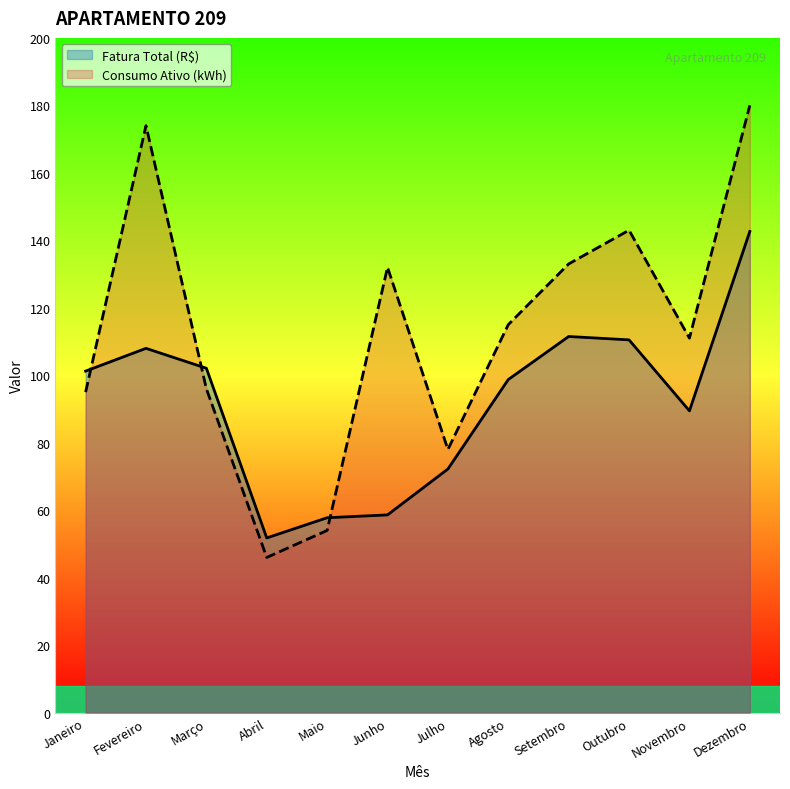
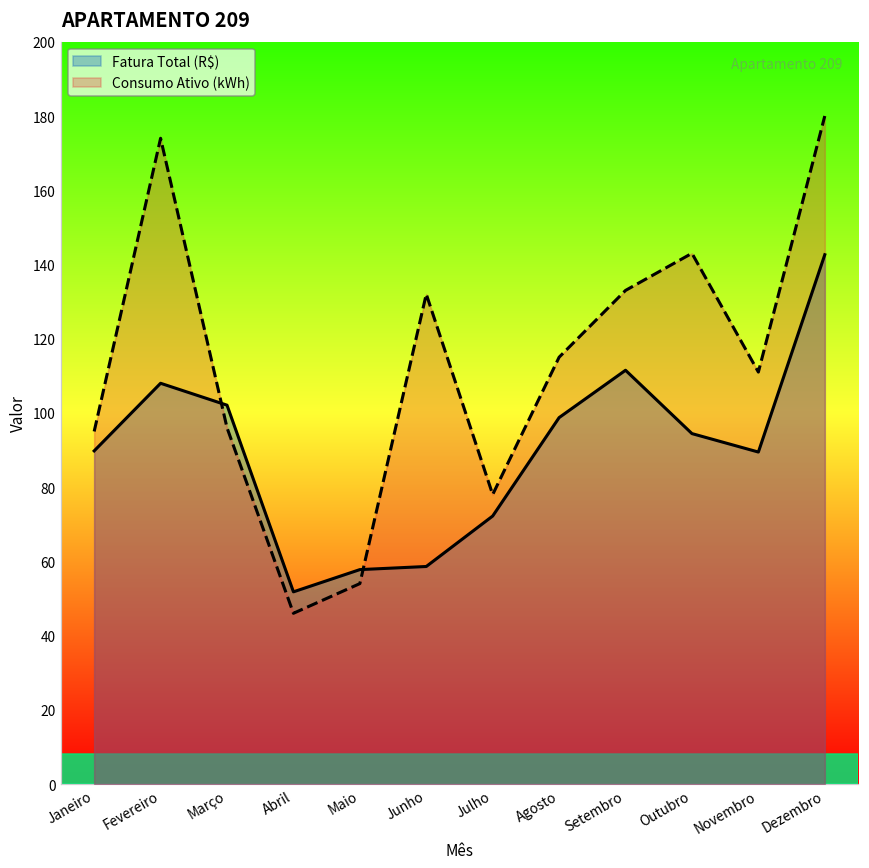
Fatura Total (R$), Janeiro: 101 -> 90
Fatura Total (R$), Outubro: 110 -> 94
